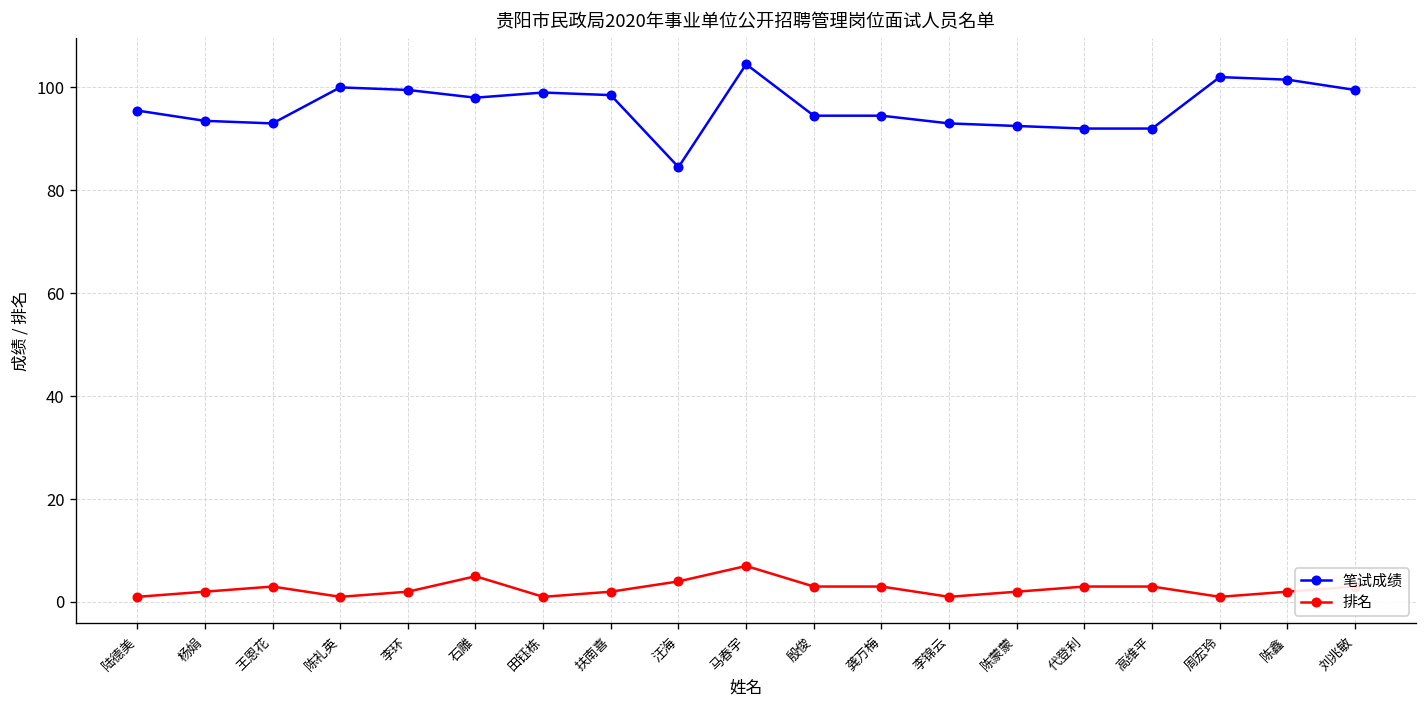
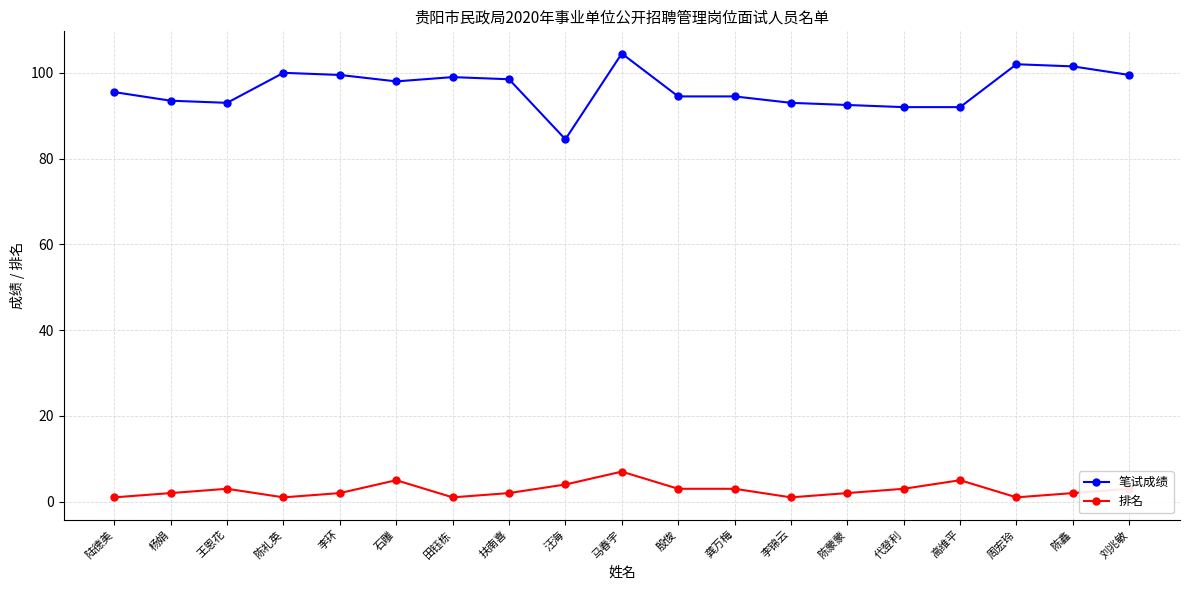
排名, 高维平: 3 -> 5
